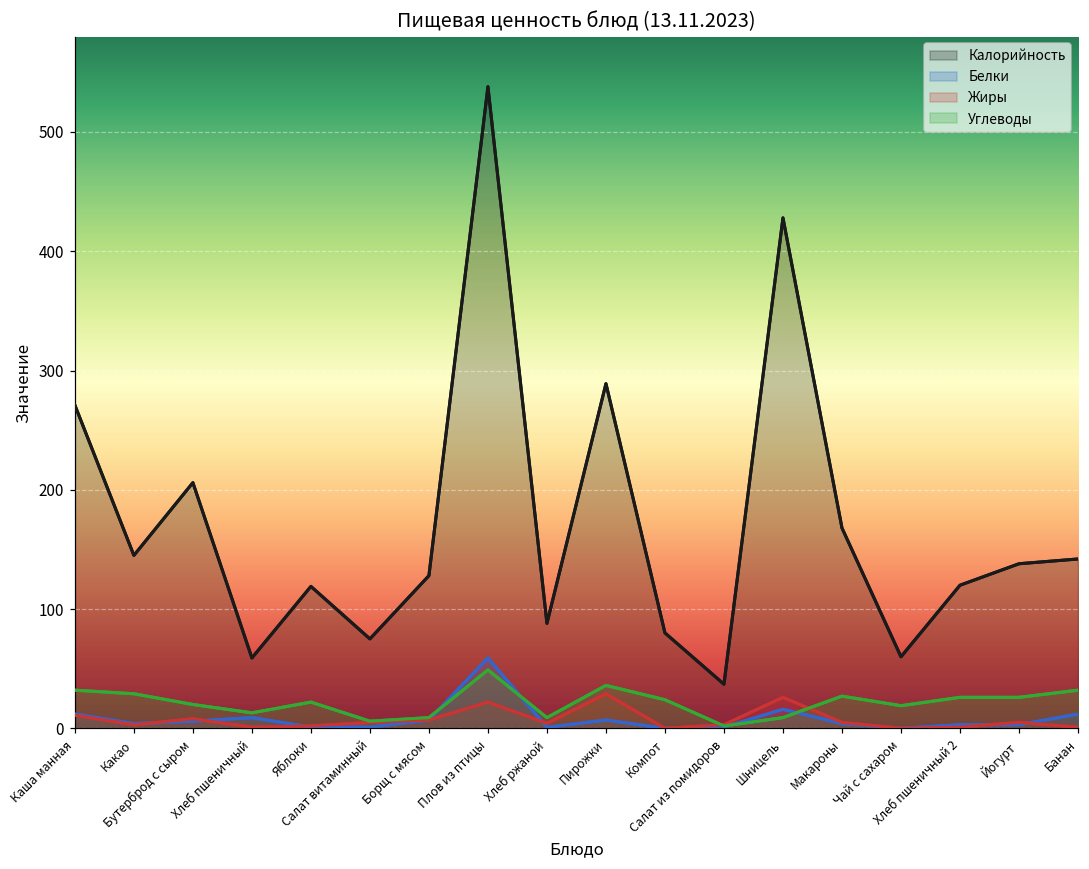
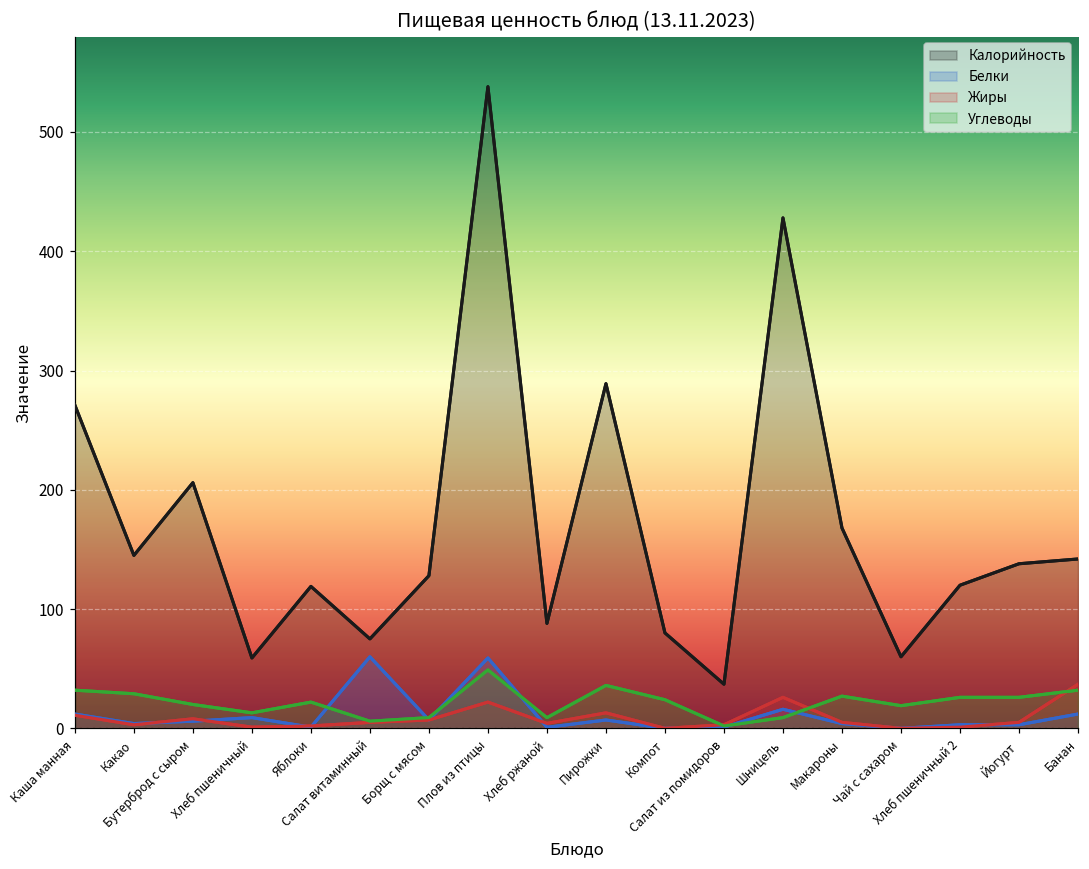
Белки, Салат витаминный: 1 -> 60
Жиры, Пирожки: 29 -> 13
Жиры, Банан: 1 -> 37
